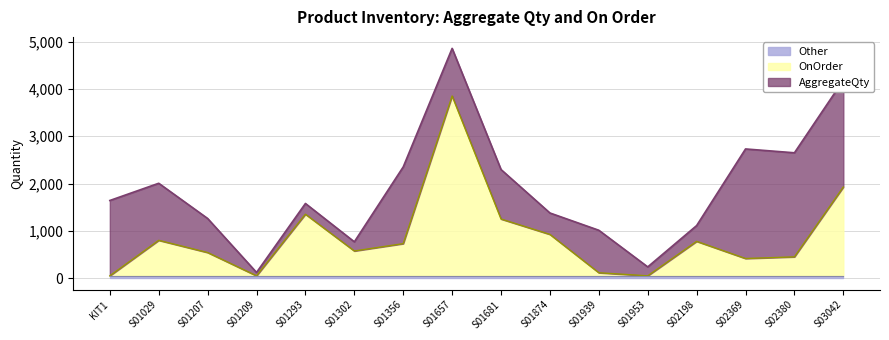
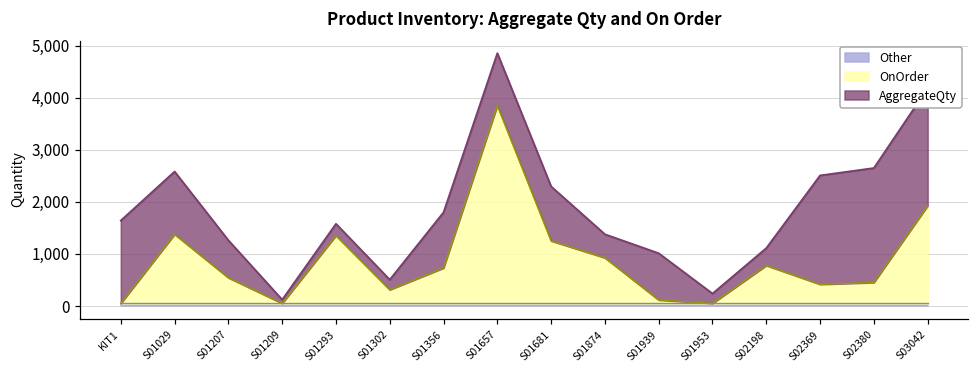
OnOrder, S01029: 800 -> 1,400
OnOrder, S01302: 600 -> 300
AggregateQty, S01356: 1,600 -> 1,100
AggregateQty, S02369: 2,300 -> 2,100
